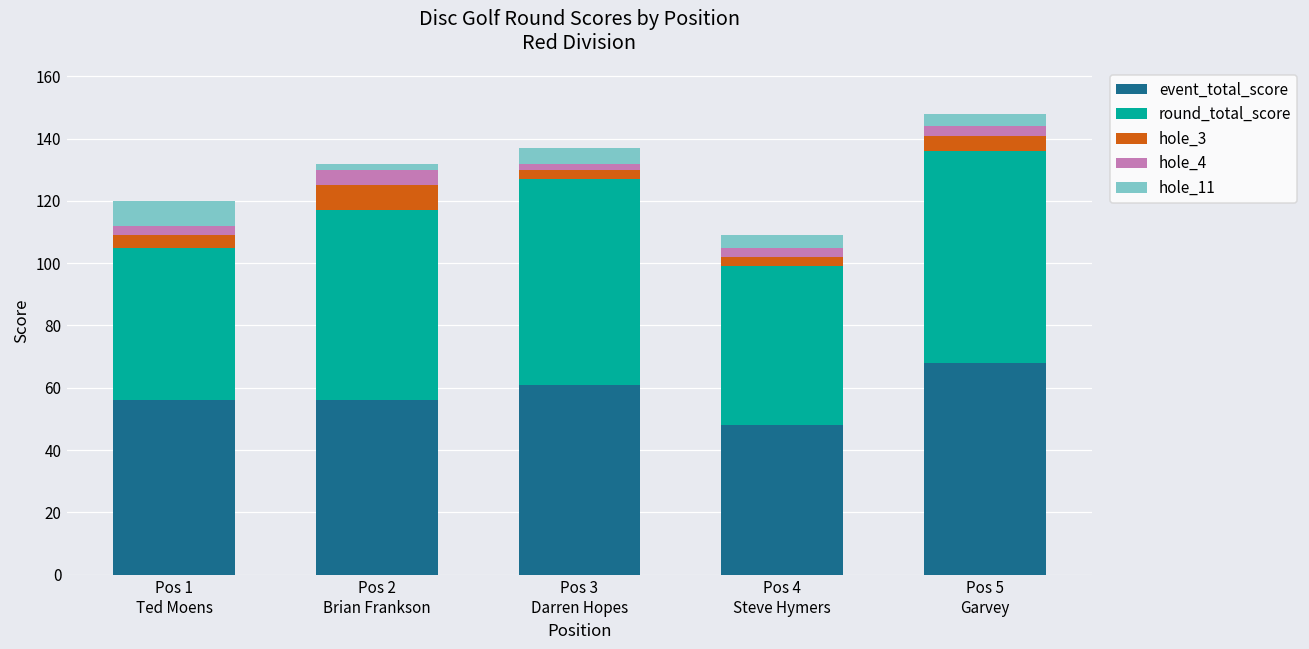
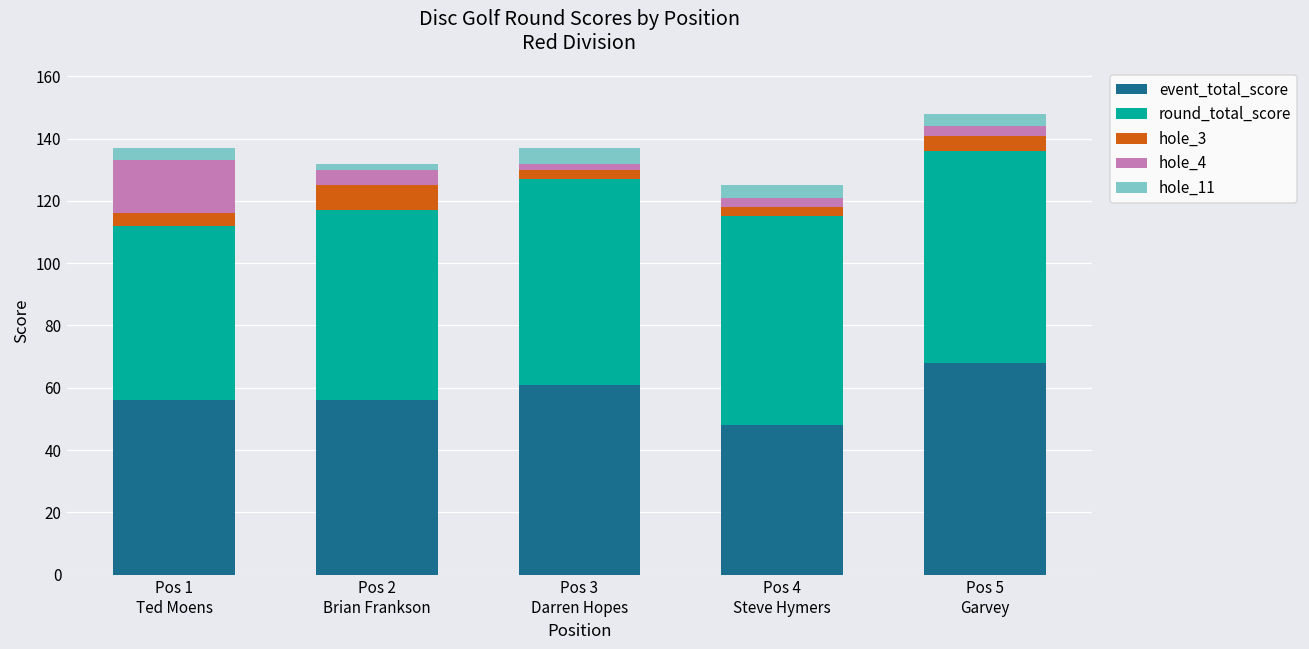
round_total_score, Pos 1 Ted Moens: 49 -> 56
hole_4, Pos 1 Ted Moens: 3 -> 17
hole_11, Pos 1 Ted Moens: 8 -> 4
round_total_score, Pos 4 Steve Hymers: 51 -> 67
